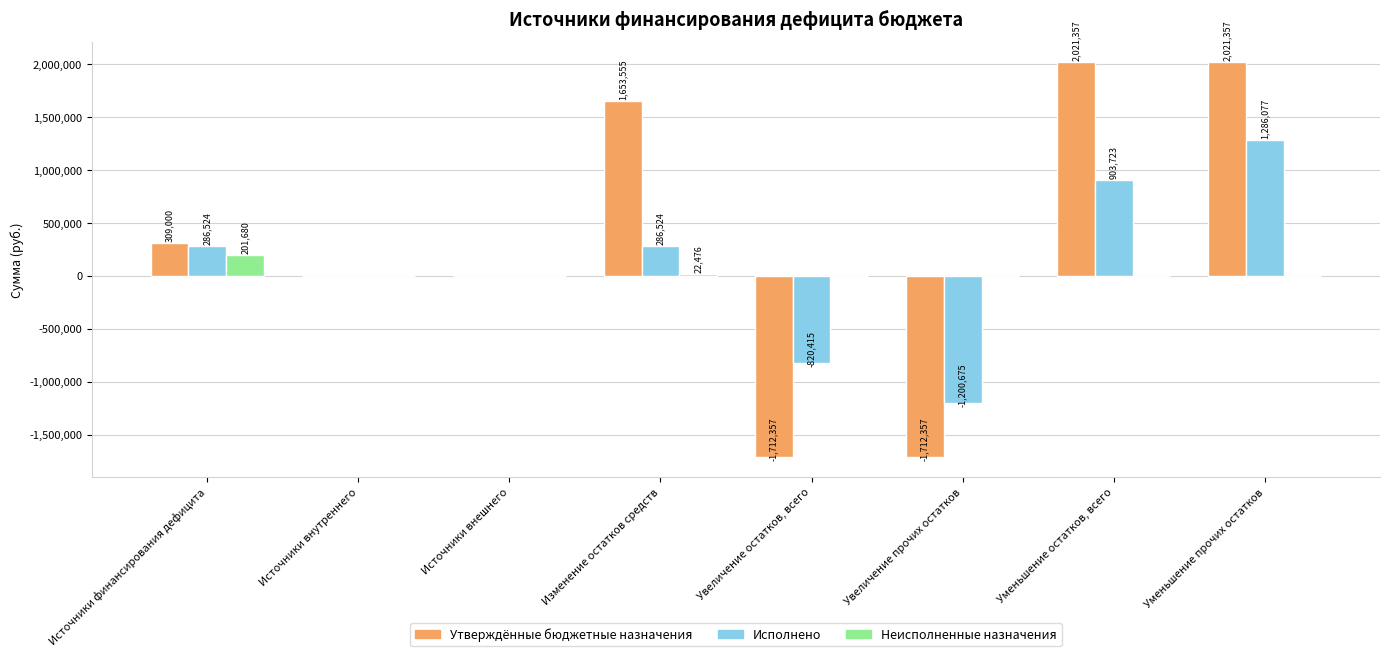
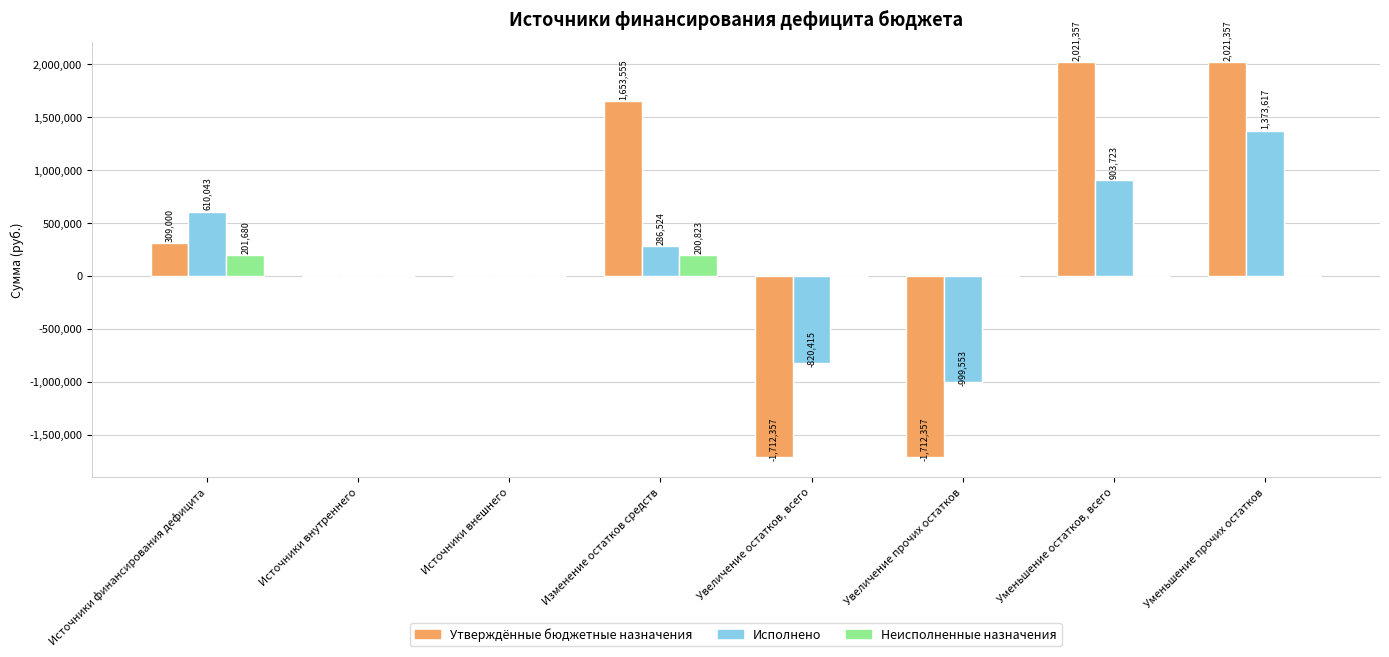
Исполнено, Источники финансирования дефицита: 286,524 -> 610,043
Неисполненные назначения, Изменение остатков средств: 22,476 -> 200,823
Исполнено, Увеличение прочих остатков: -1,200,675 -> -999,553
Исполнено, Уменьшение прочих остатков: 1,286,077 -> 1,373,617
